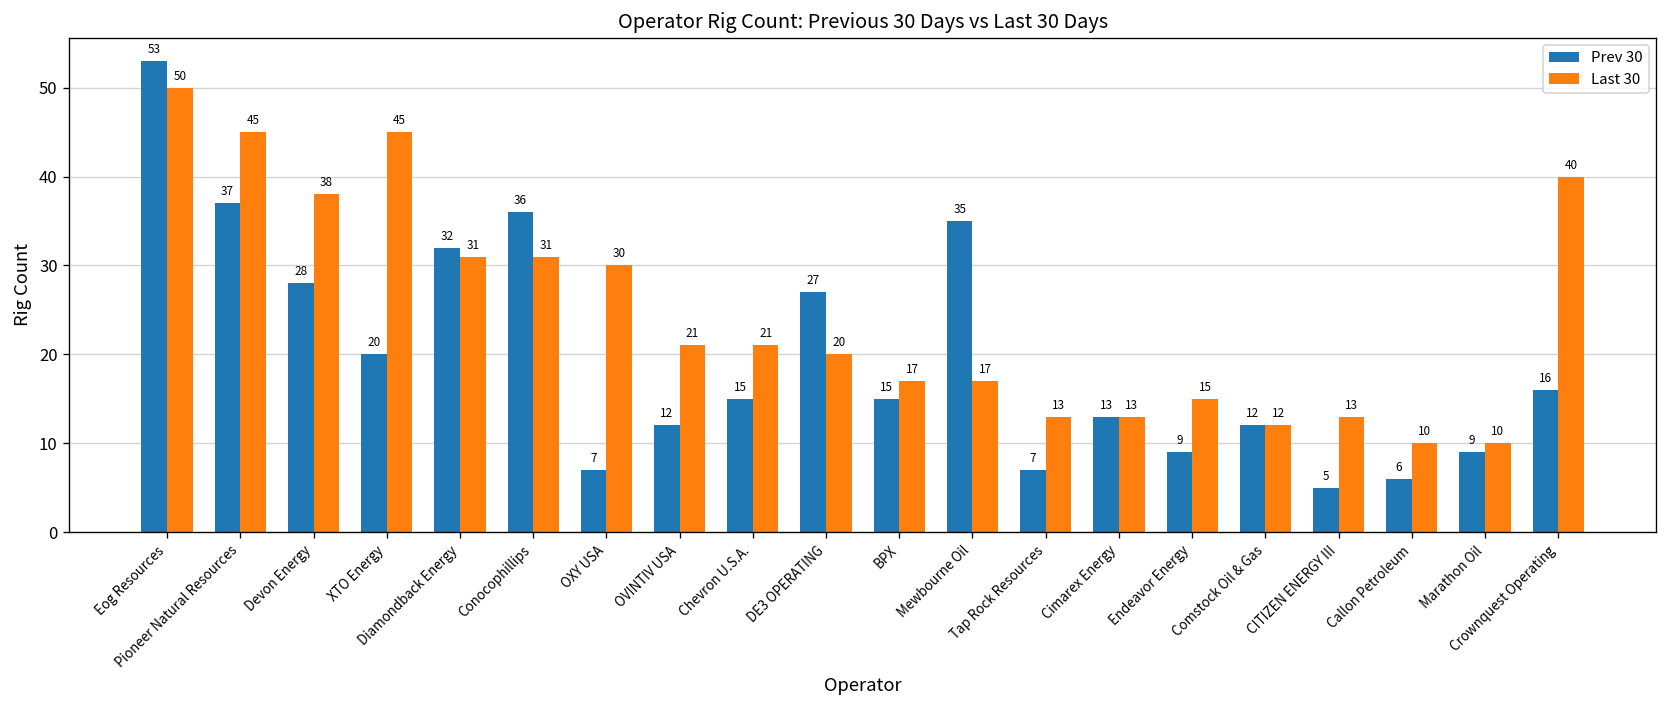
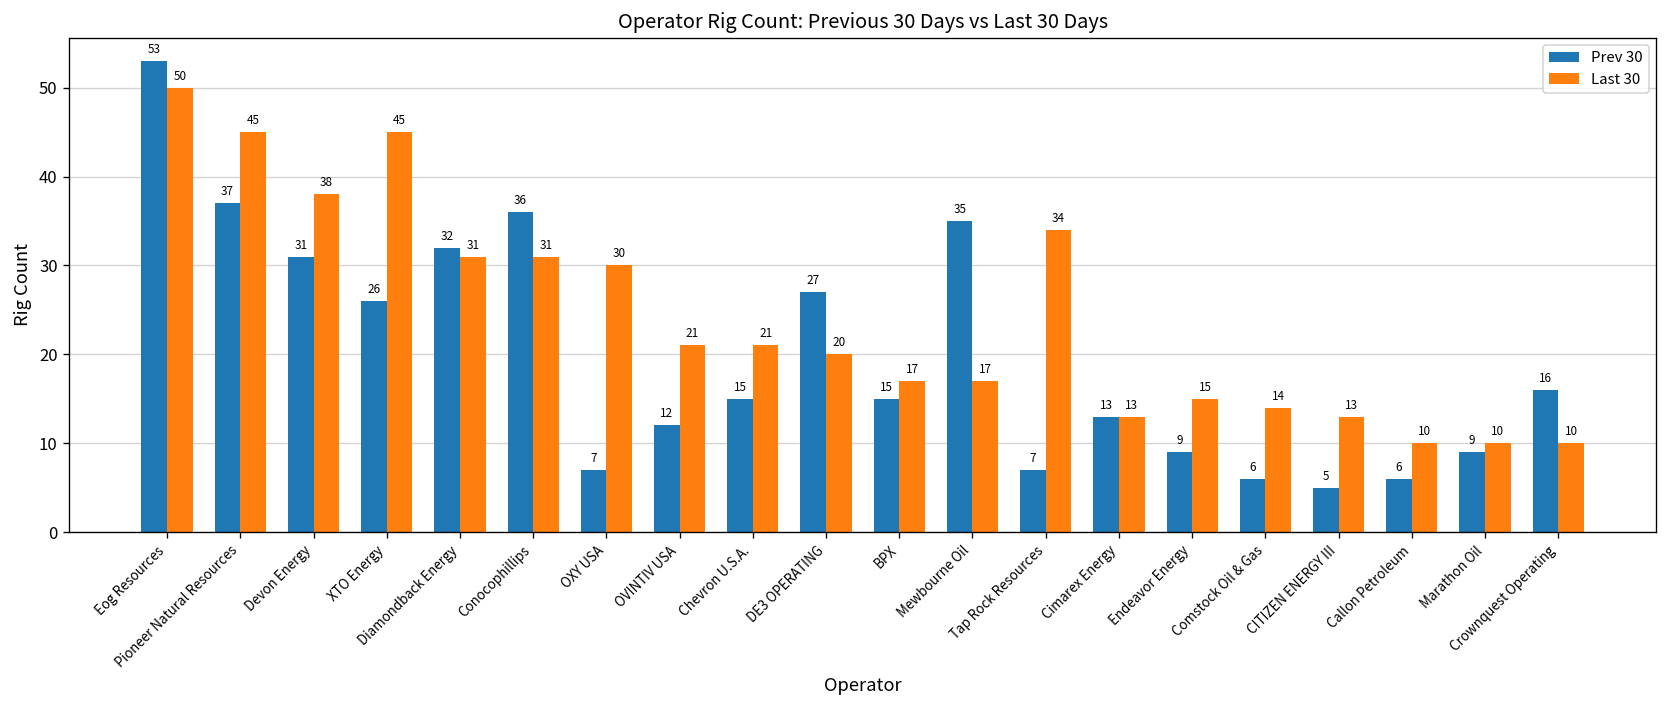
Prev 30, Devon Energy: 28 -> 31
Prev 30, XTO Energy: 20 -> 26
Last 30, Tap Rock Resources: 13 -> 34
Prev 30, Comstock Oil & Gas: 12 -> 6
Last 30, Comstock Oil & Gas: 12 -> 14
Last 30, Crownquest Operating: 40 -> 10
